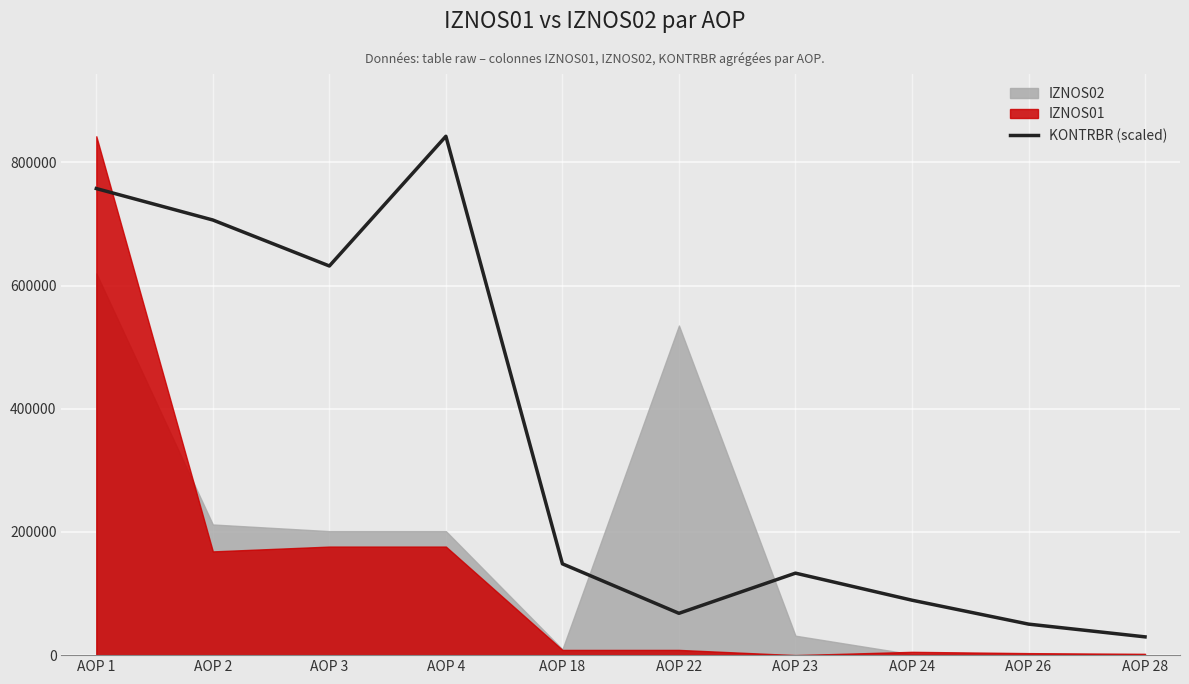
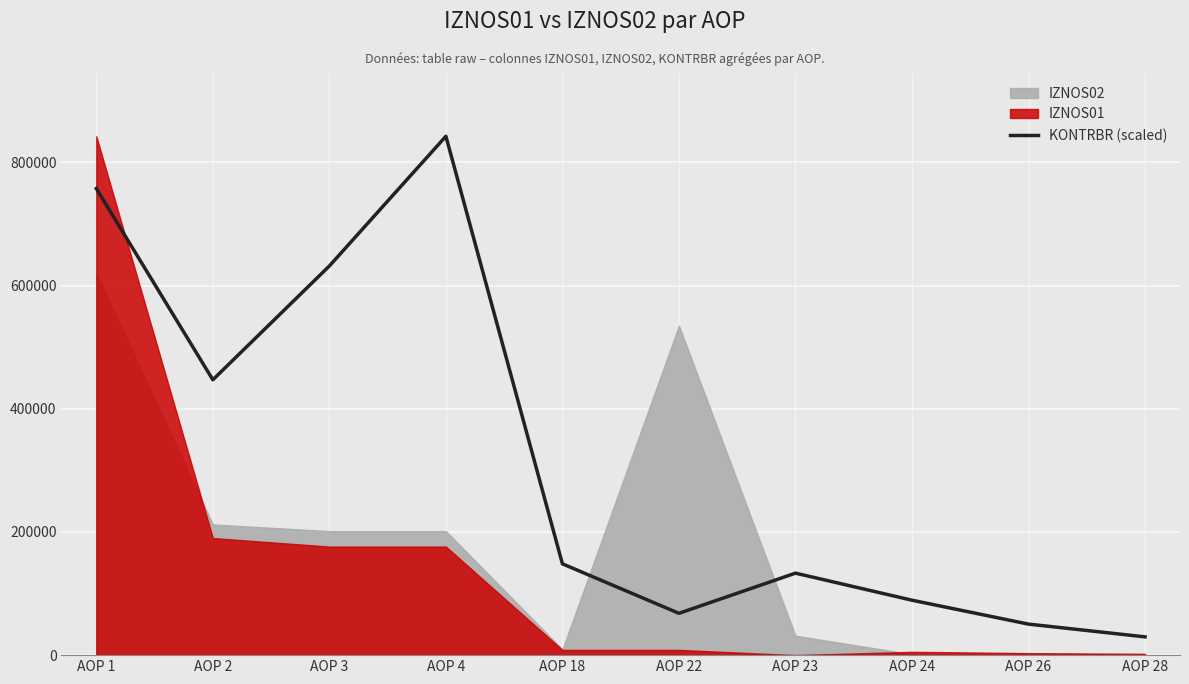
KONTRBR (scaled), AOP 2: 710000 -> 450000
IZNOS01, AOP 2: 170000 -> 190000
